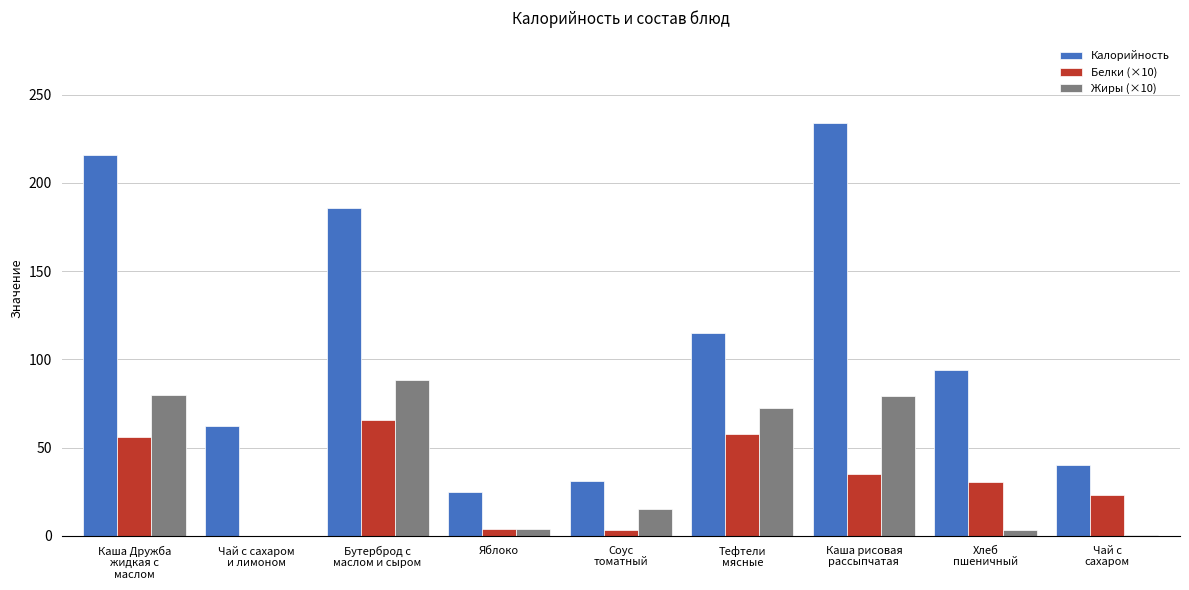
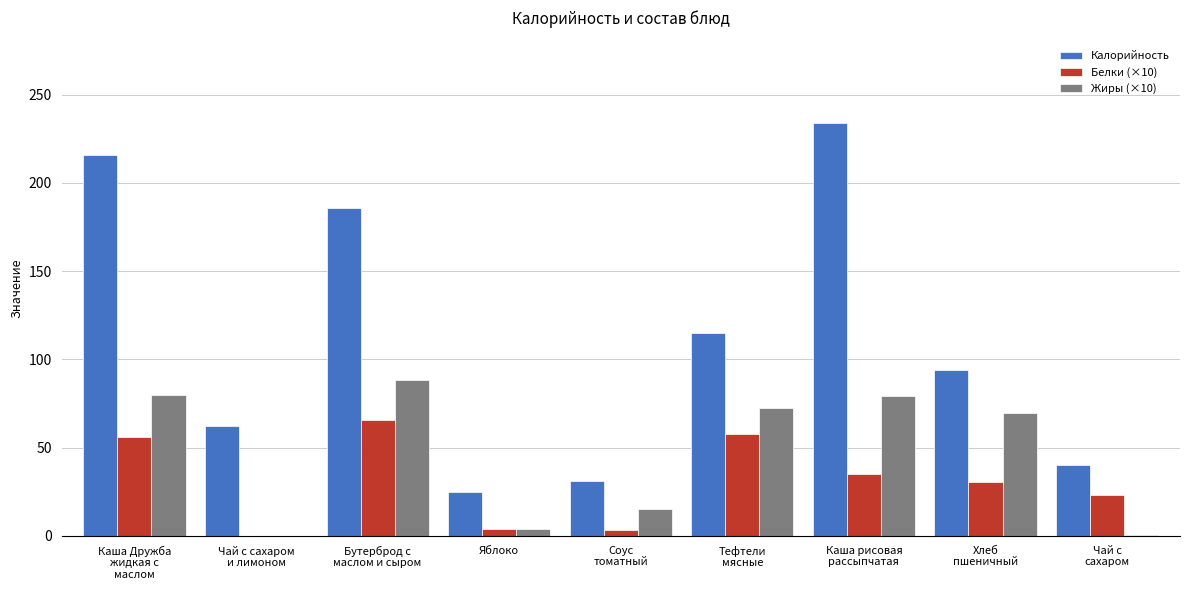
Жиры (×10), Хлеб пшеничный: 3 -> 70
